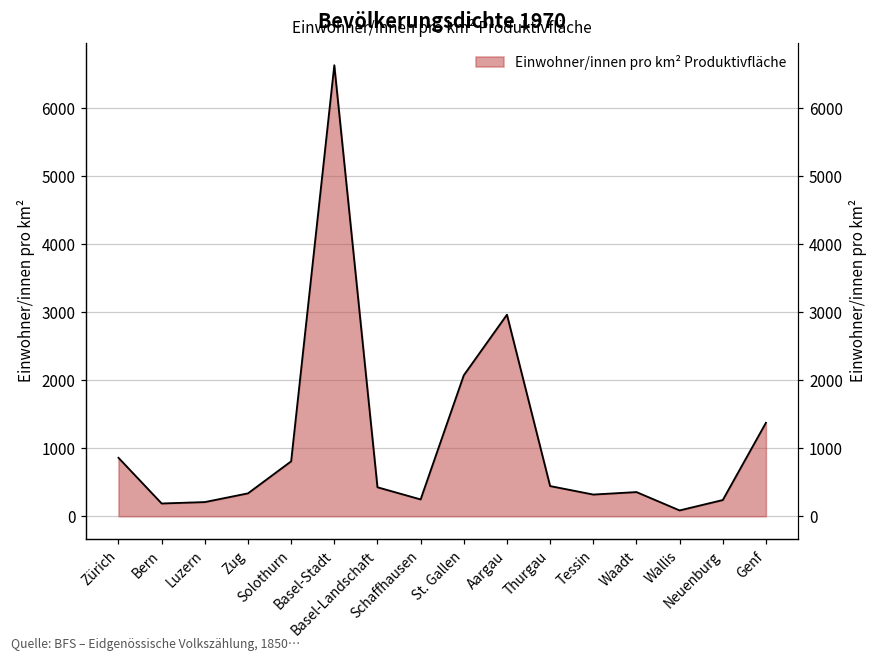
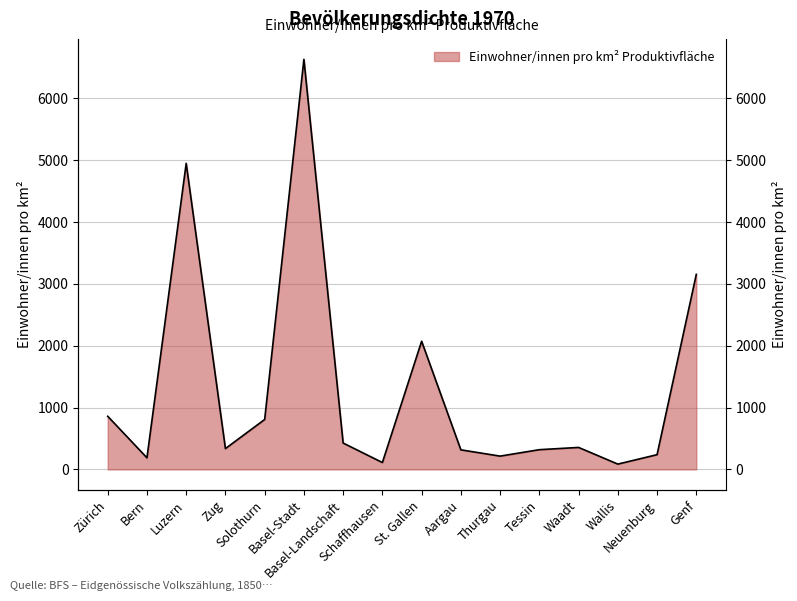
Luzern: 200 -> 4900
Schaffhausen: 200 -> 100
Aargau: 3000 -> 300
Thurgau: 400 -> 200
Genf: 1400 -> 3200
